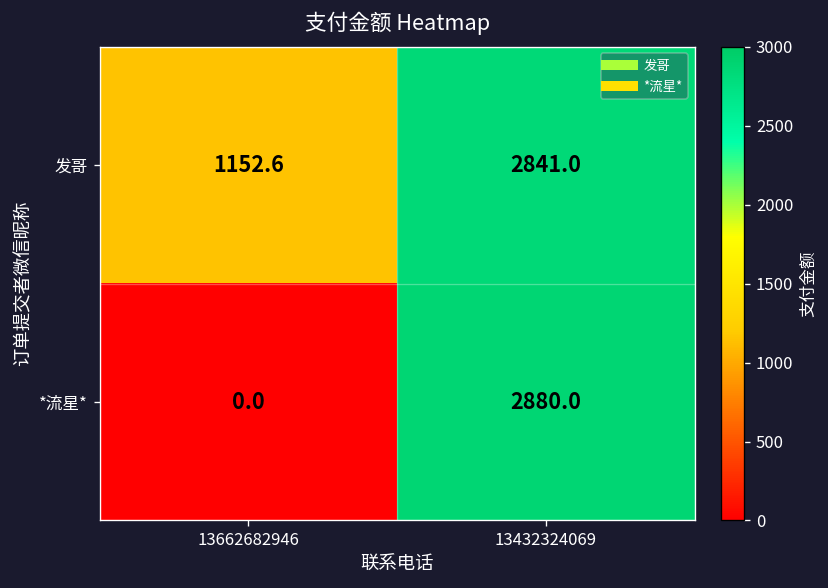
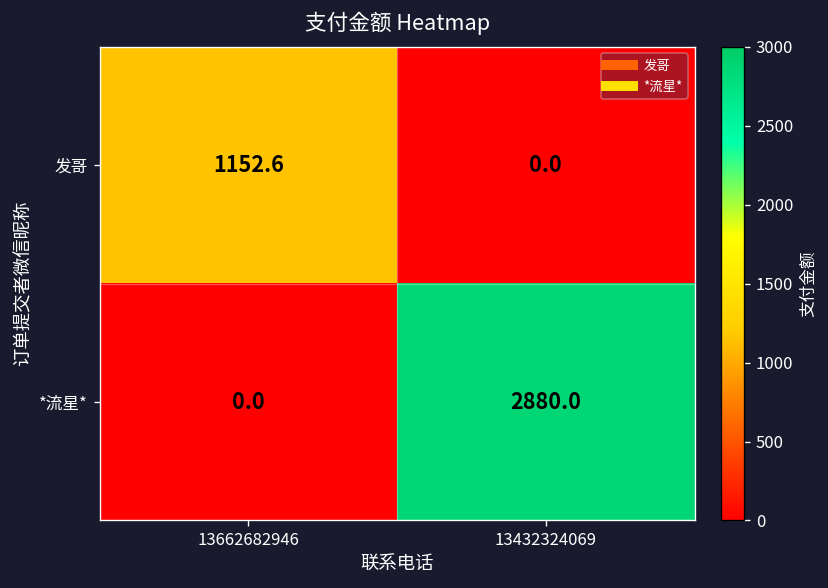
发哥, 13432324069: 2841.0 -> 0.0
